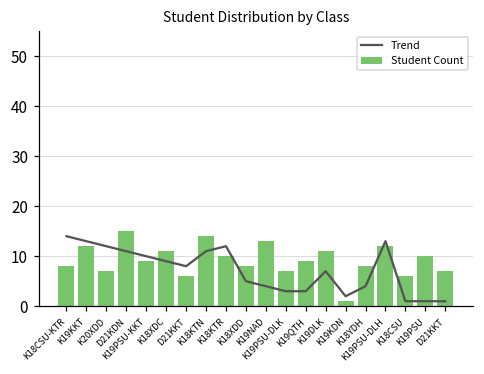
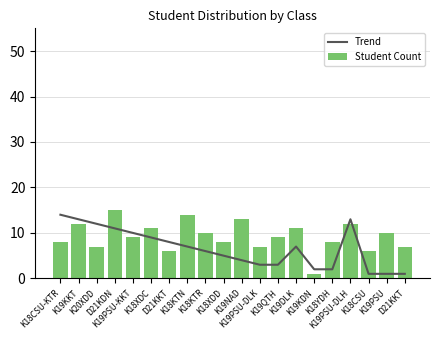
Trend, K18KTN: 11 -> 7
Trend, K18KTR: 12 -> 6
Trend, K18YDH: 4 -> 2
